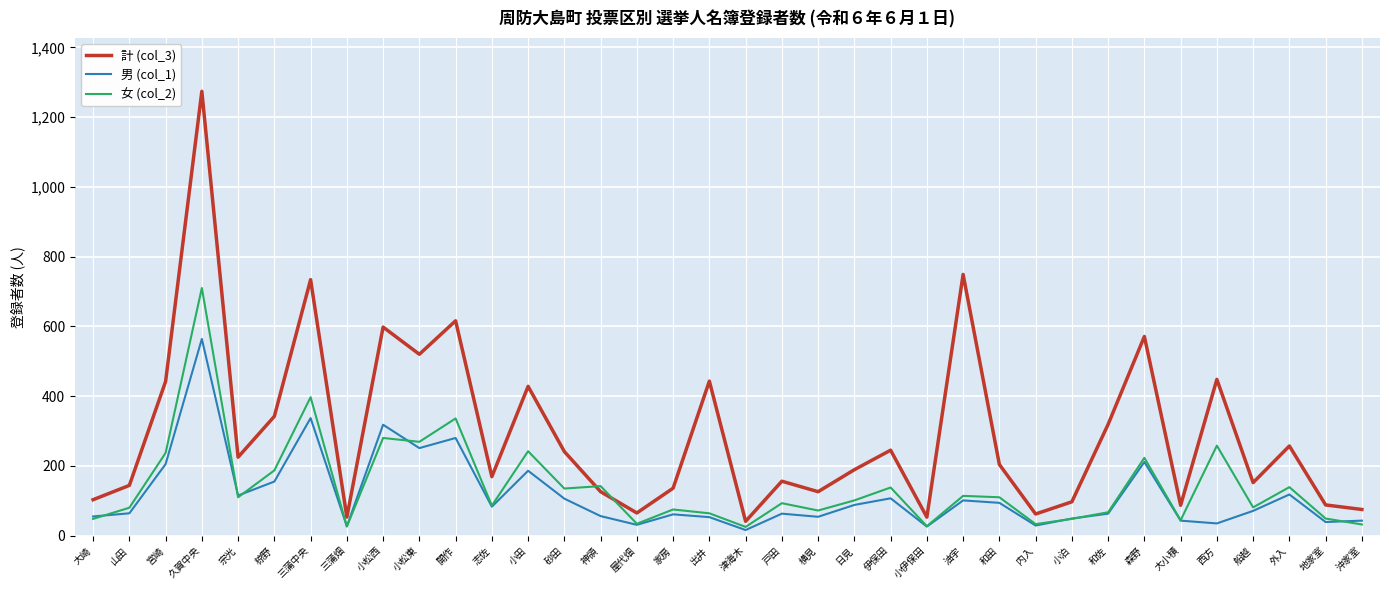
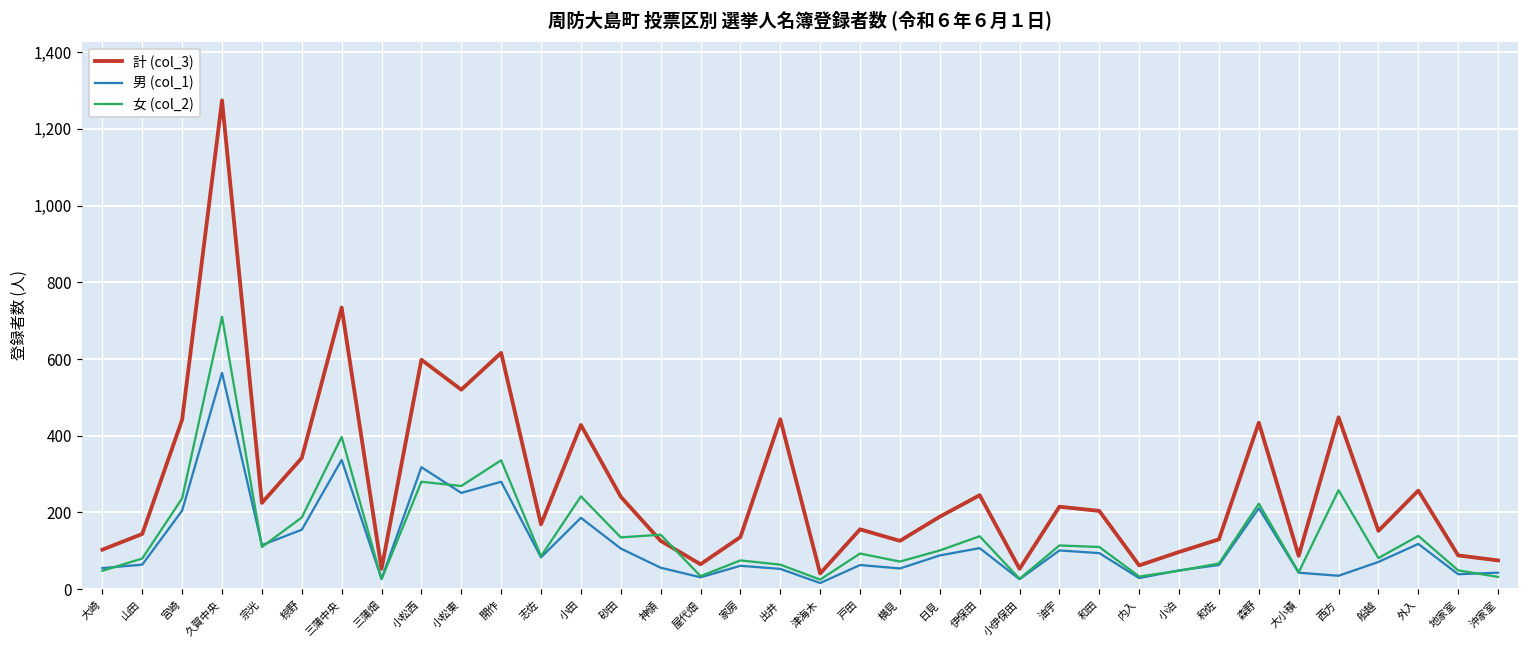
計 (col_3), 油宇: 750 -> 220
計 (col_3), 和佐: 320 -> 130
計 (col_3), 森野: 570 -> 430
